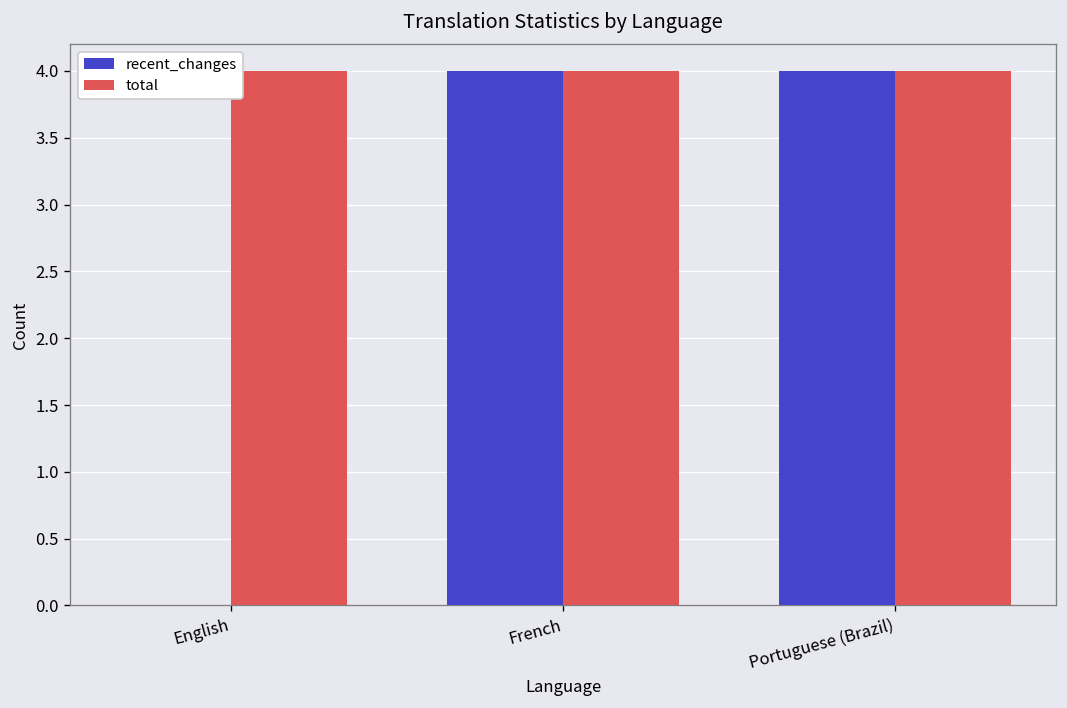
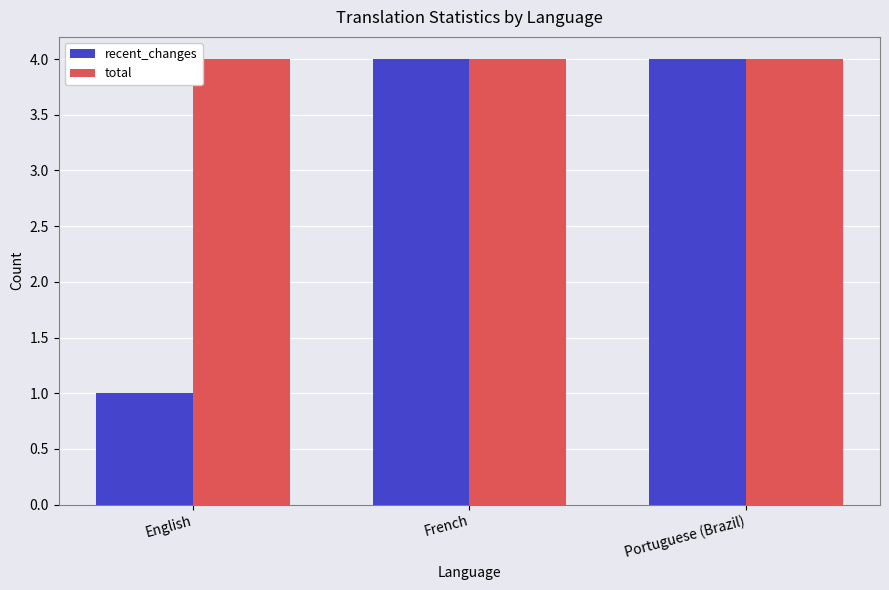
recent_changes, English: 0 -> 1
